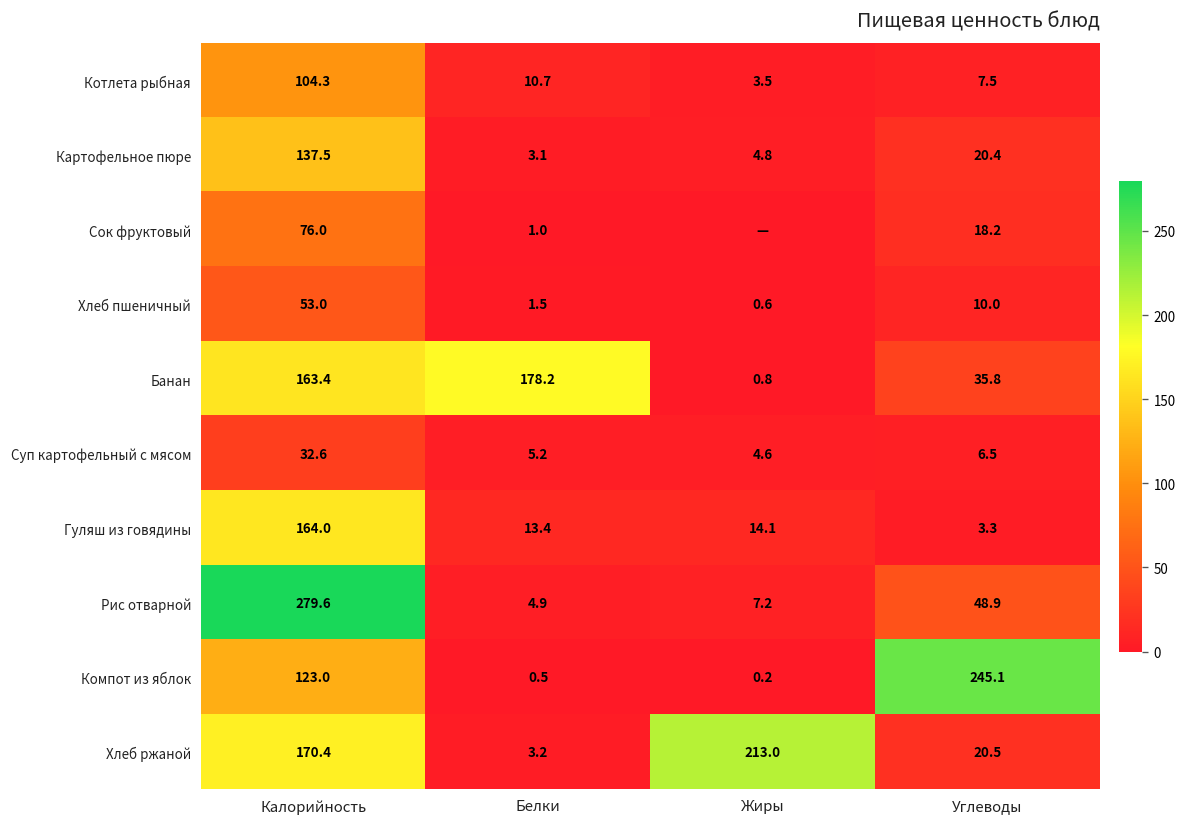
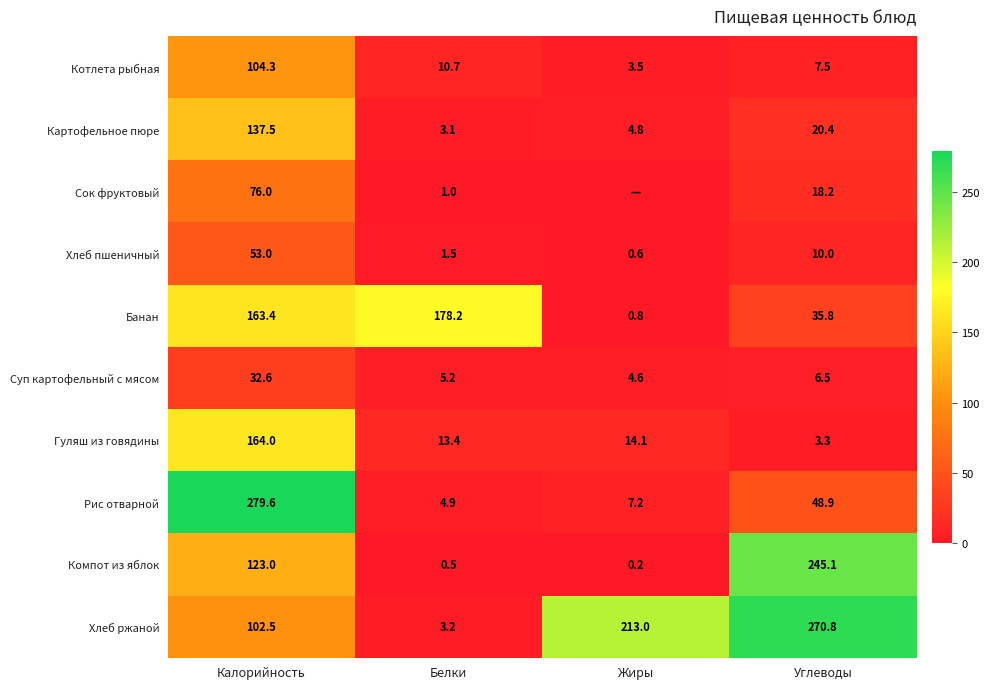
Хлеб ржаной, Калорийность: 170.4 -> 102.5
Хлеб ржаной, Углеводы: 20.5 -> 270.8
